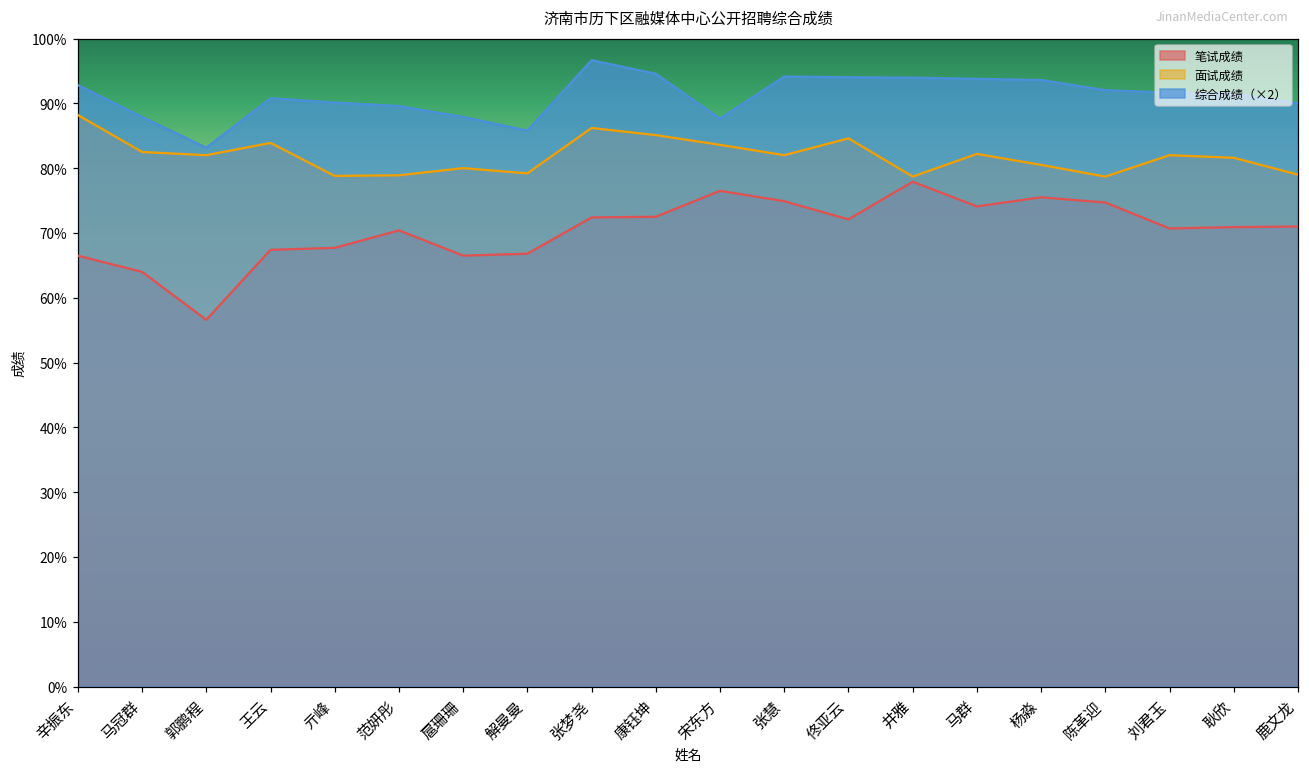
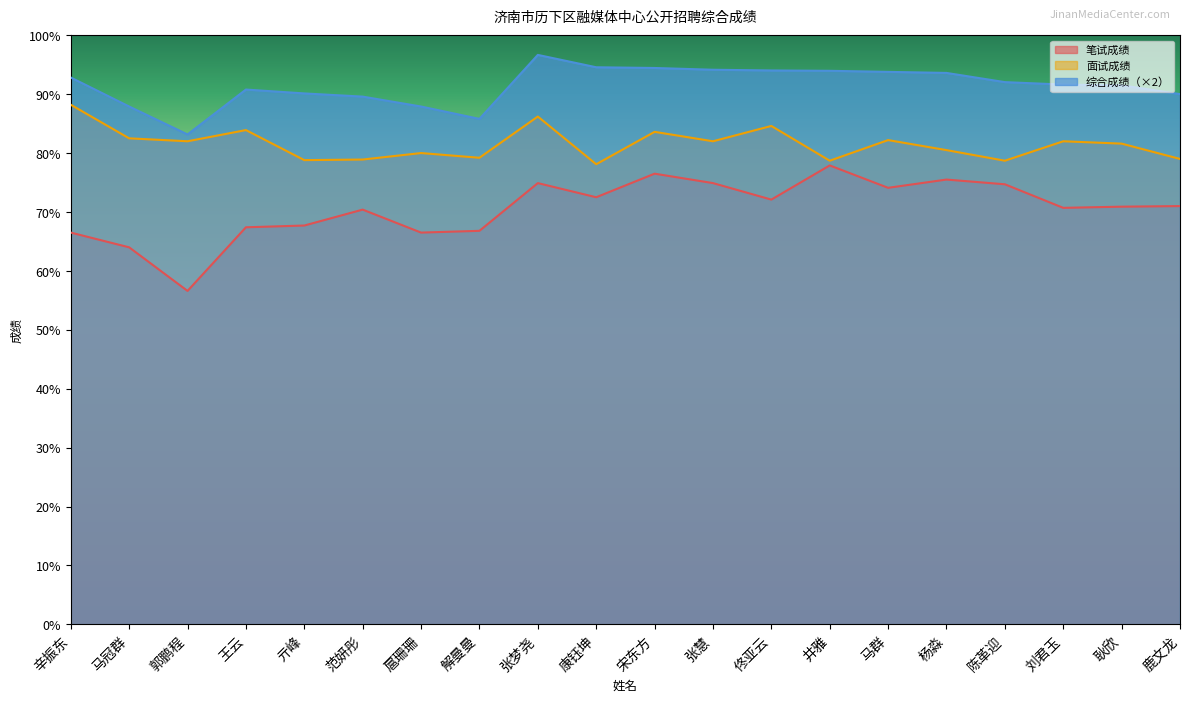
笔试成绩, 张梦尧: 72% -> 75%
面试成绩, 康钰坤: 85% -> 78%
综合成绩（×2）, 宋东方: 88% -> 94%
